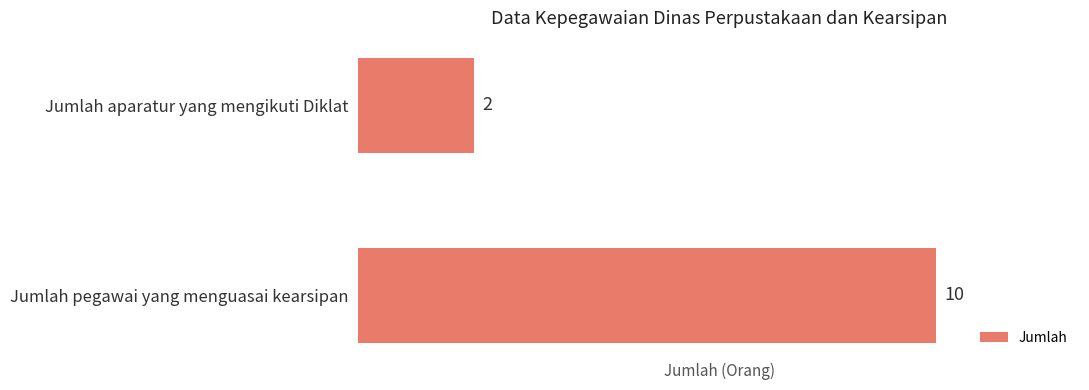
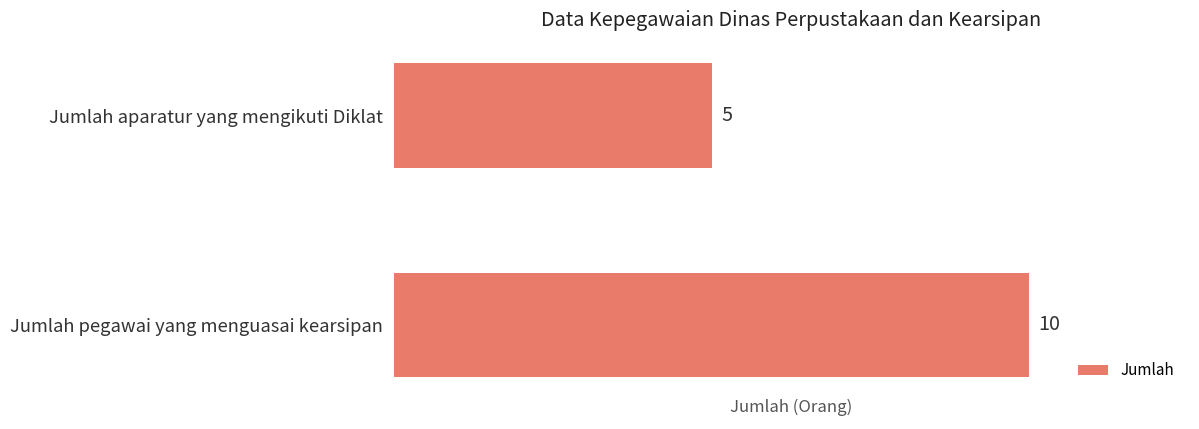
Jumlah aparatur yang mengikuti Diklat: 2 -> 5
